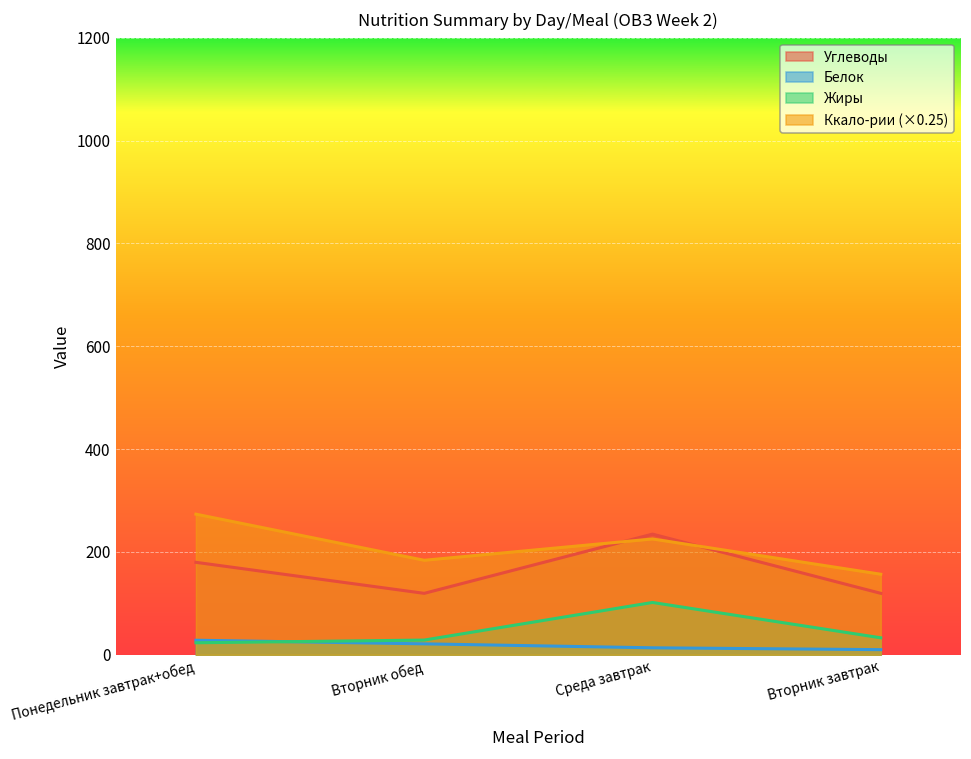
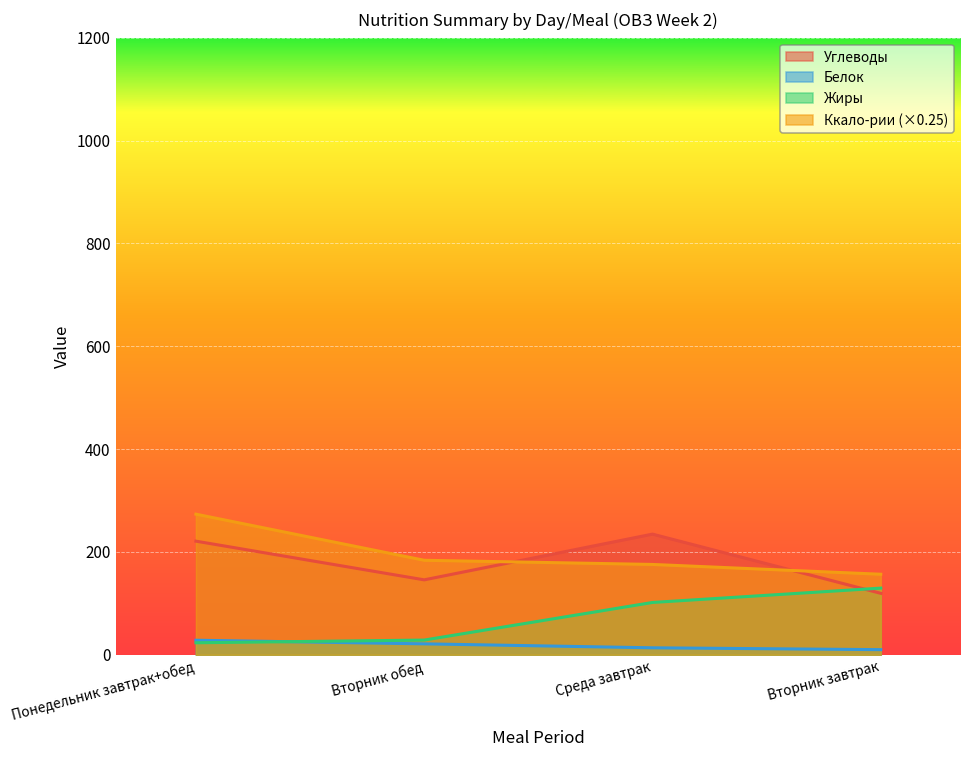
Углеводы, Понедельник завтрак+обед: 180 -> 220
Углеводы, Вторник обед: 120 -> 150
Ккало-рии (×0.25), Среда завтрак: 230 -> 180
Жиры, Вторник завтрак: 30 -> 130
